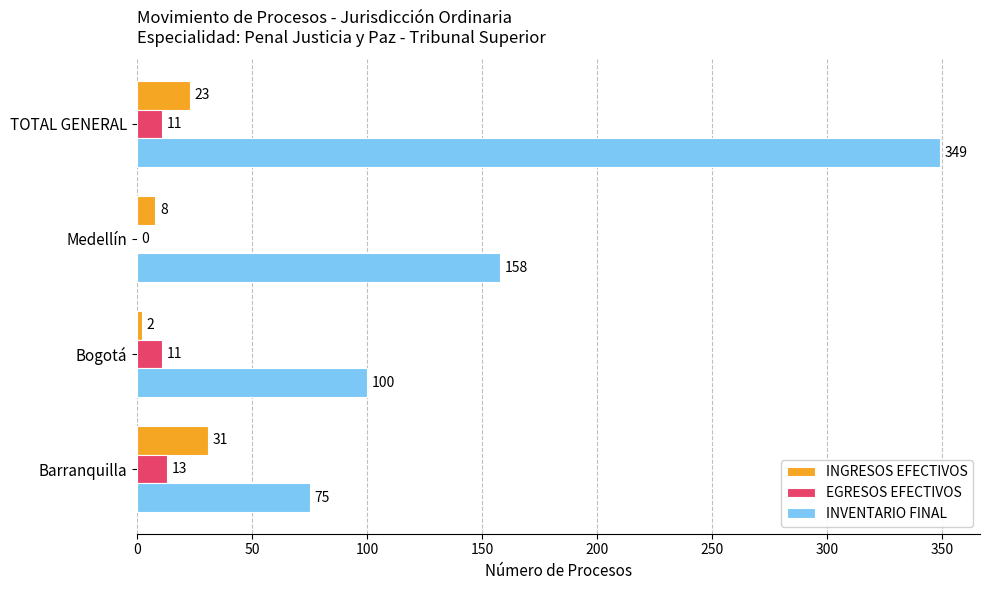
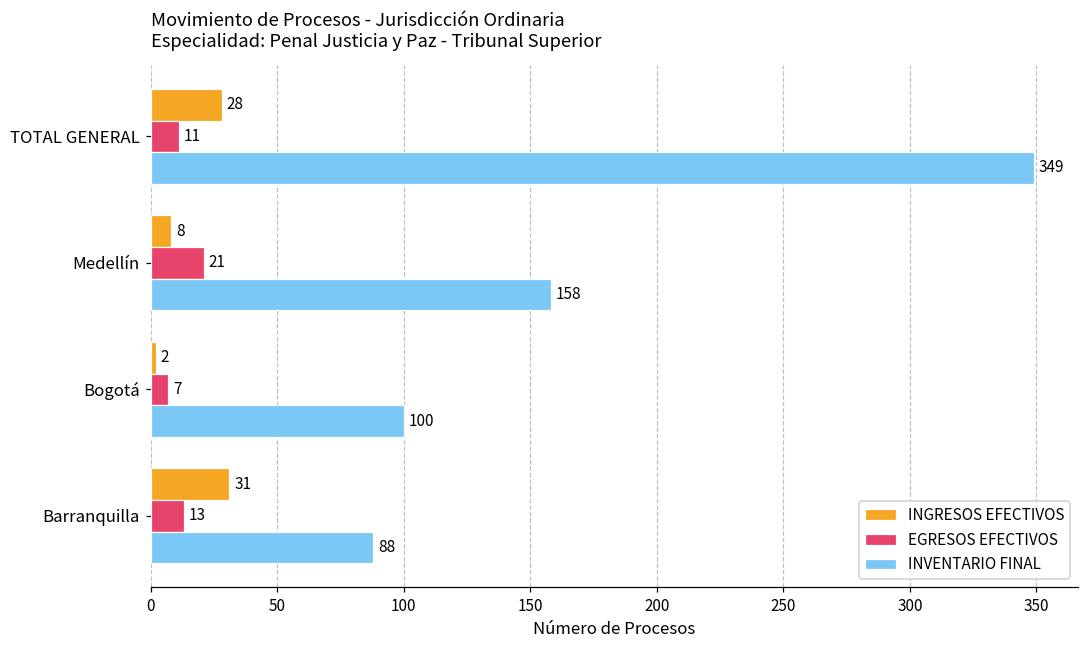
INGRESOS EFECTIVOS, TOTAL GENERAL: 23 -> 28
EGRESOS EFECTIVOS, Medellín: 0 -> 21
EGRESOS EFECTIVOS, Bogotá: 11 -> 7
INVENTARIO FINAL, Barranquilla: 75 -> 88
